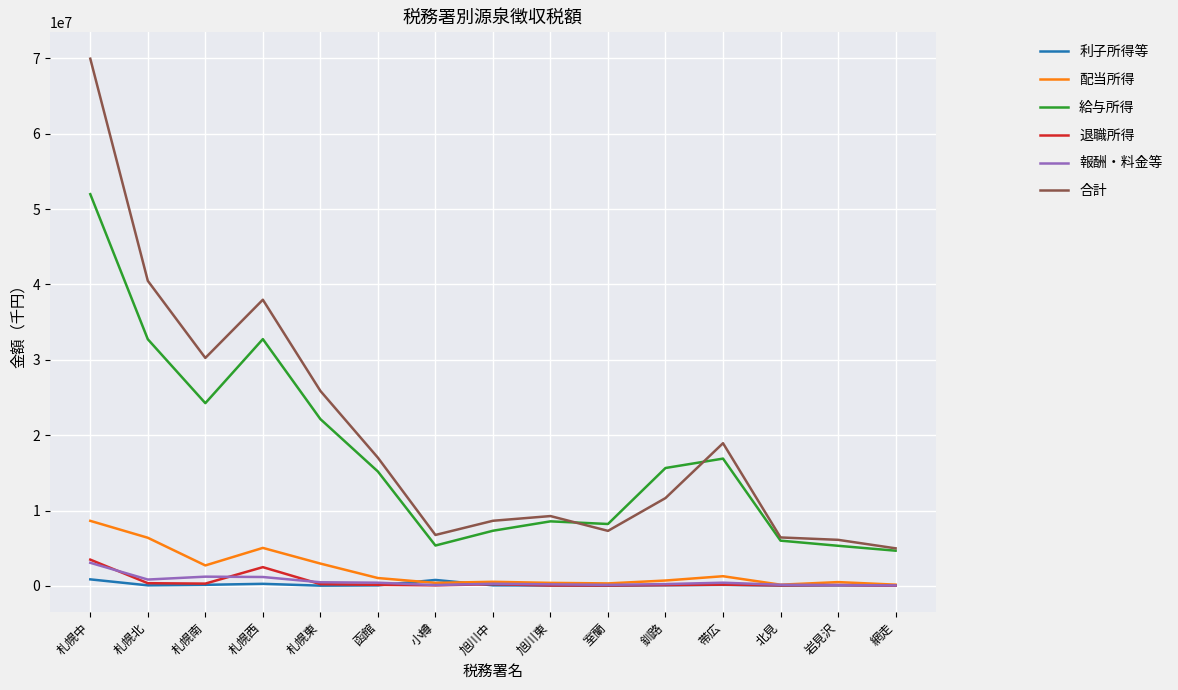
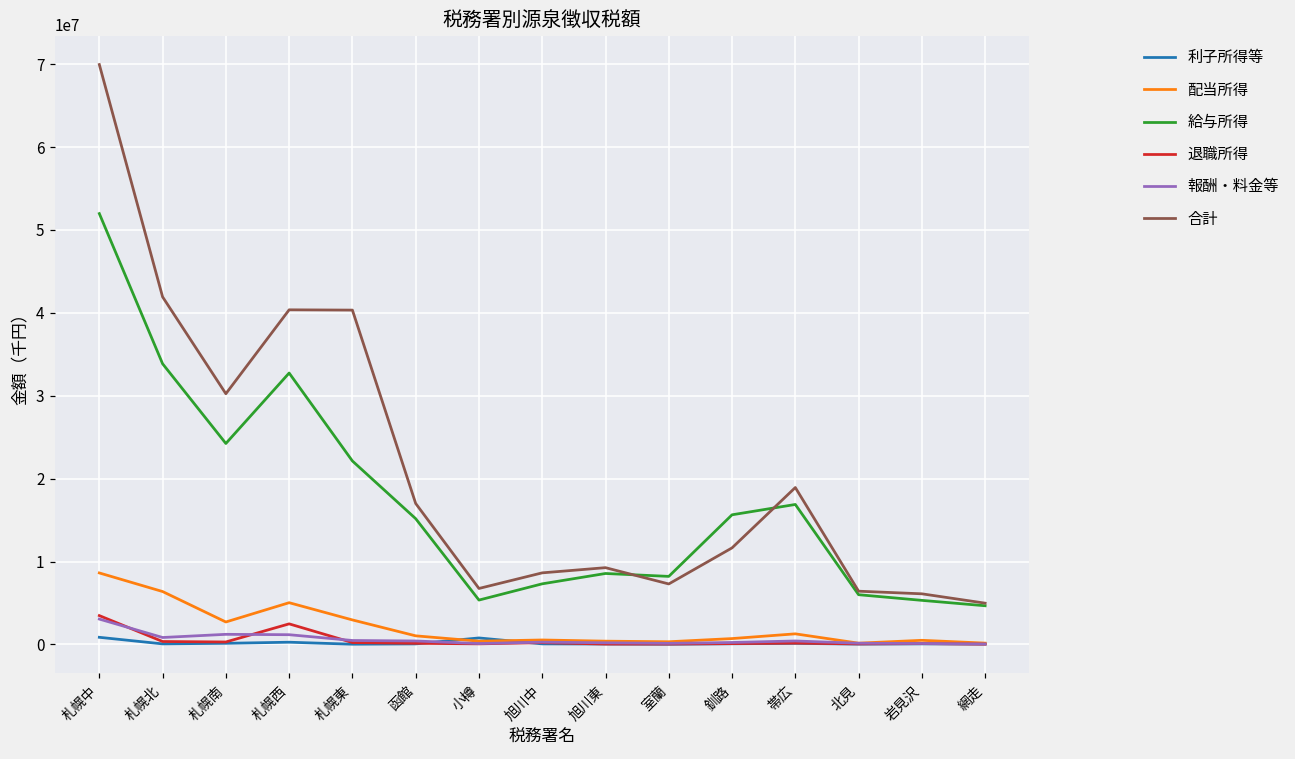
給与所得, 札幌北: 33000000 -> 34000000
合計, 札幌北: 40000000 -> 42000000
合計, 札幌西: 38000000 -> 40000000
合計, 札幌東: 26000000 -> 40000000
